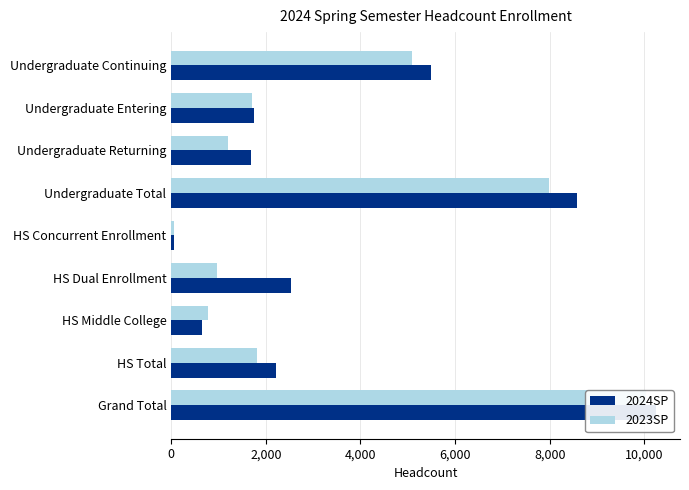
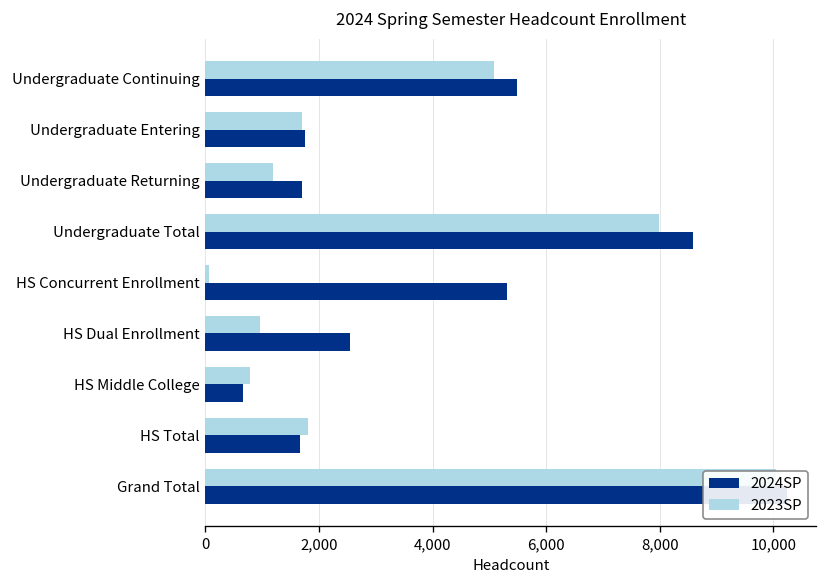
2024SP, HS Concurrent Enrollment: 100 -> 5,300
2024SP, HS Total: 2,200 -> 1,700
